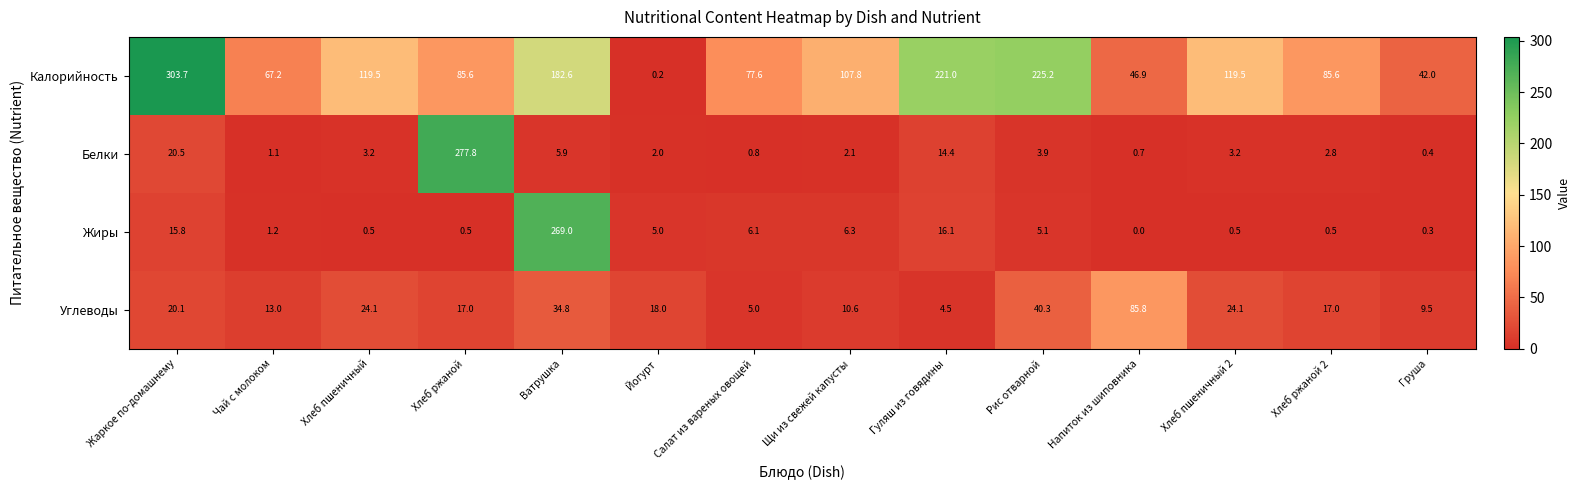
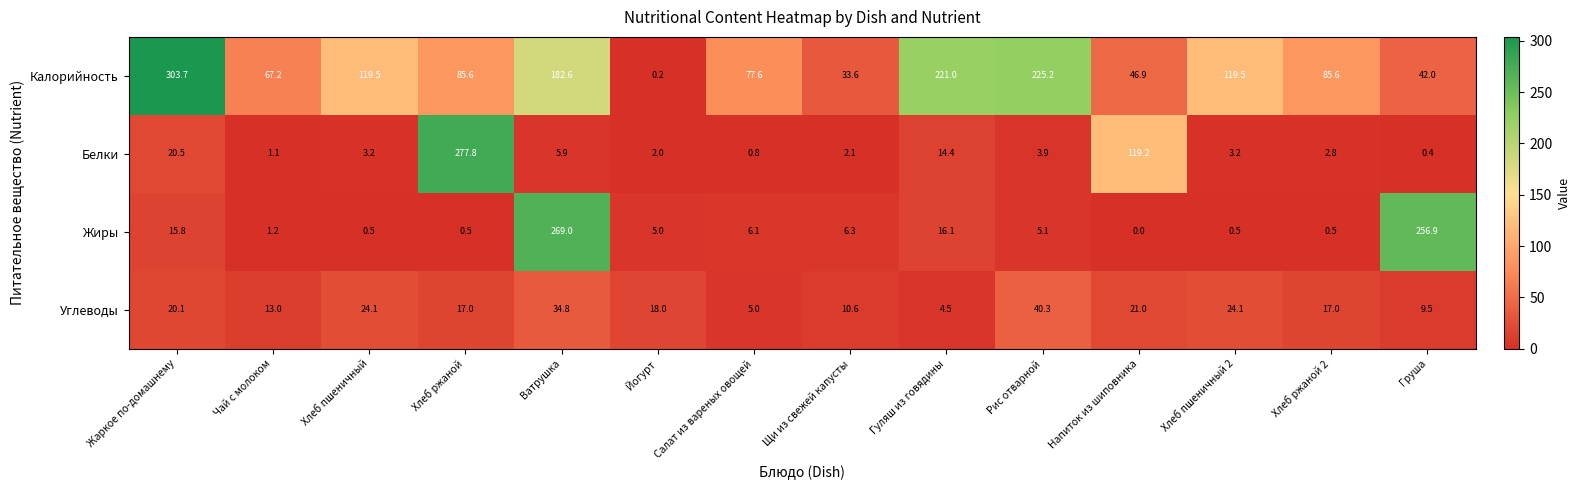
Калорийность, Щи из свежей капусты: 107.8 -> 33.6
Белки, Напиток из шиповника: 0.7 -> 119.2
Жиры, Груша: 0.3 -> 256.9
Углеводы, Напиток из шиповника: 85.8 -> 21.0
